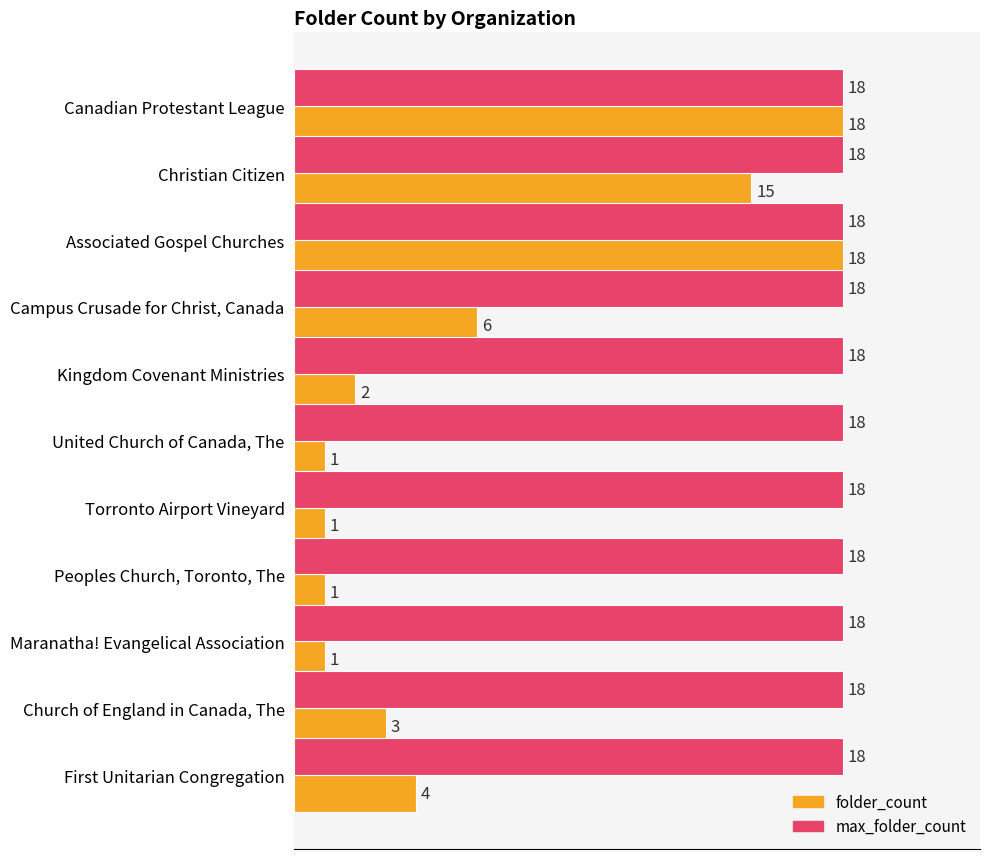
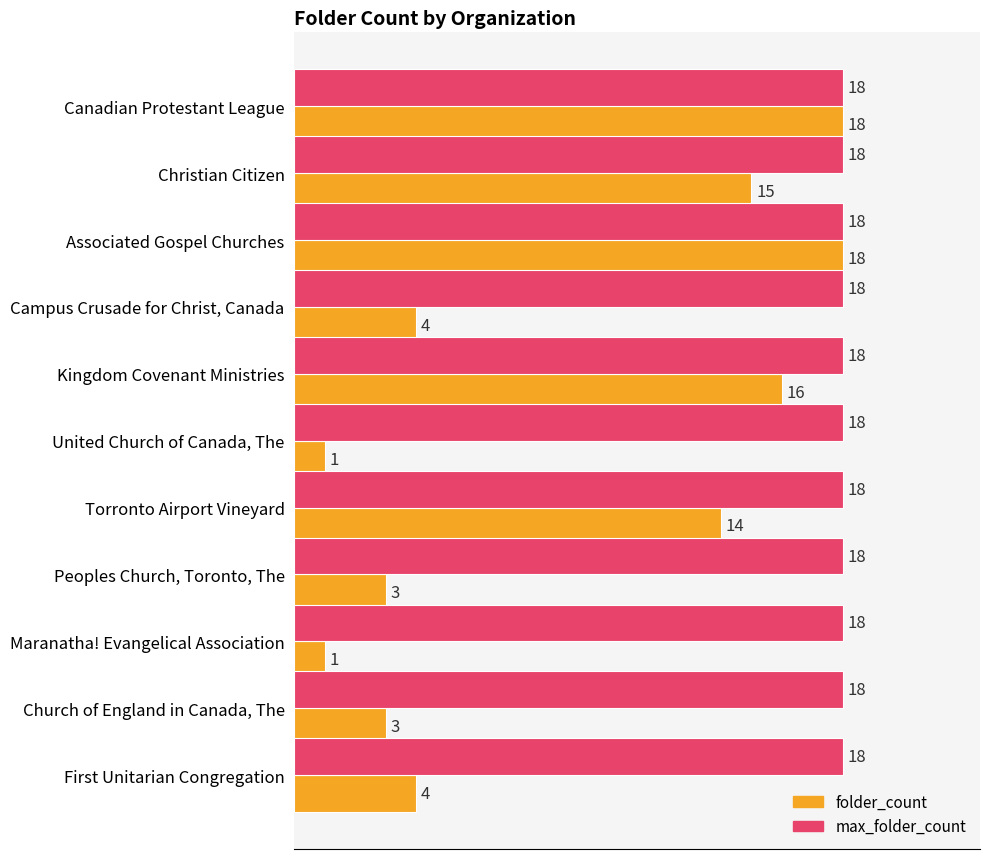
folder_count, Campus Crusade for Christ, Canada: 6 -> 4
folder_count, Kingdom Covenant Ministries: 2 -> 16
folder_count, Torronto Airport Vineyard: 1 -> 14
folder_count, Peoples Church, Toronto, The: 1 -> 3
